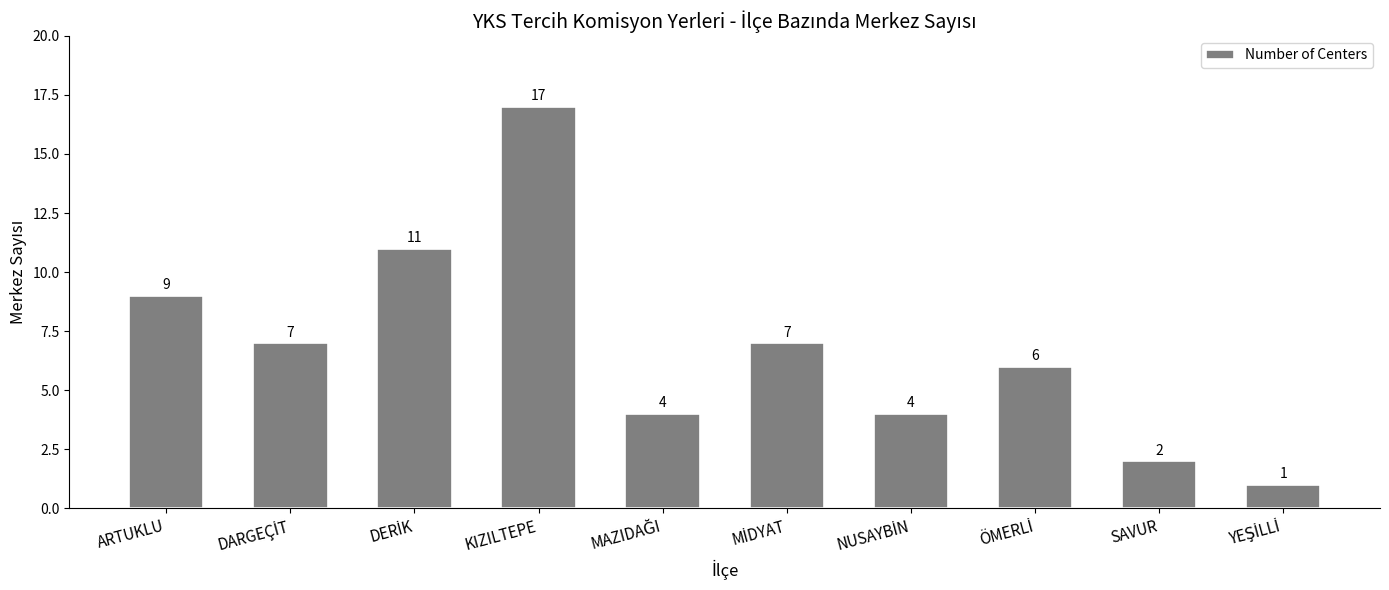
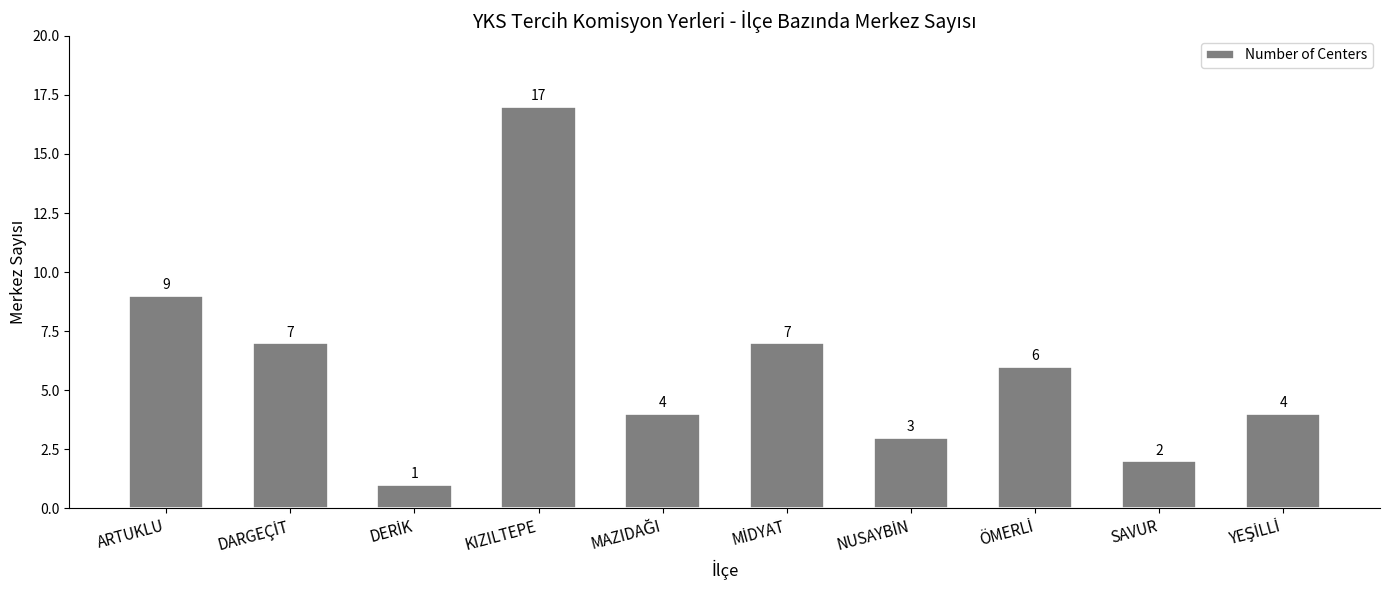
DERİK: 11 -> 1
NUSAYBİN: 4 -> 3
YEŞİLLİ: 1 -> 4
